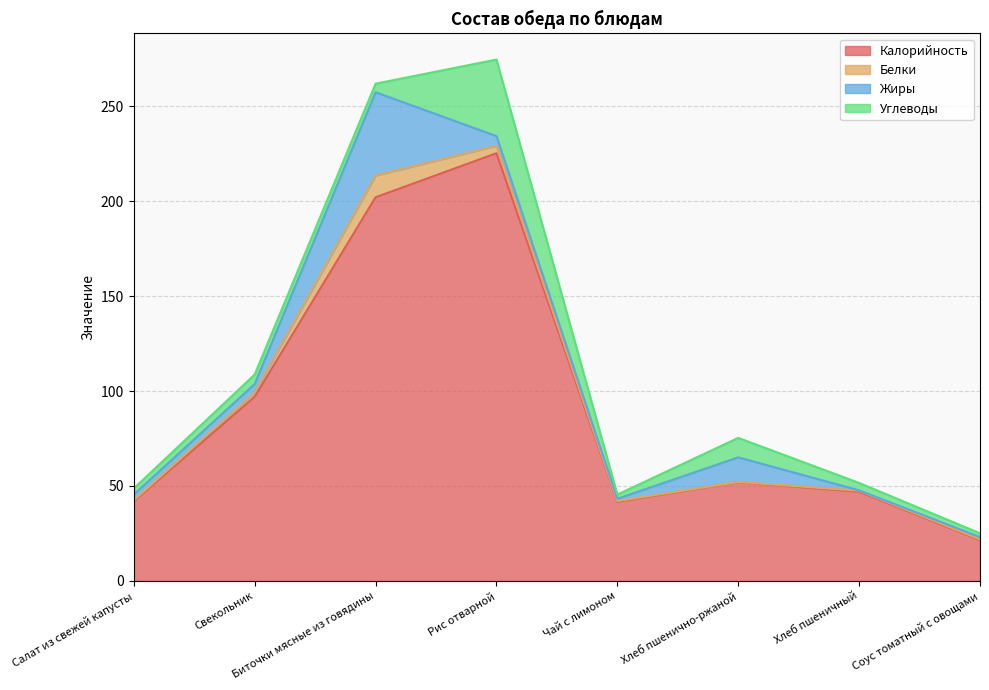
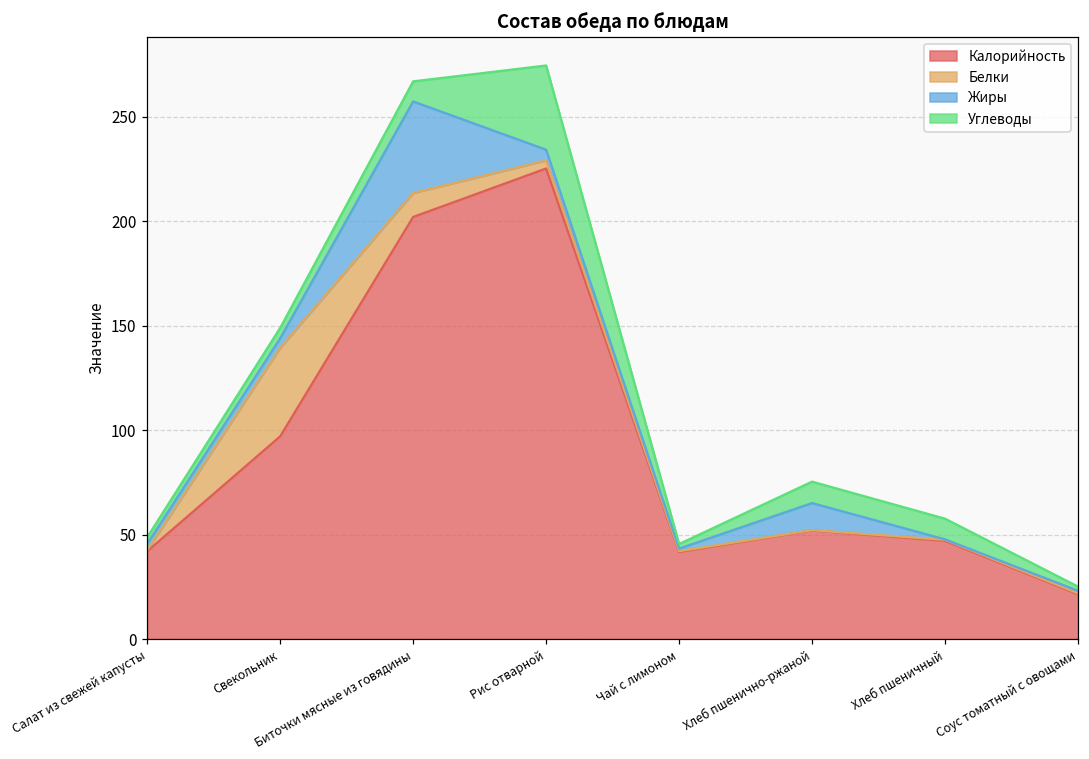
Белки, Свекольник: 2 -> 42
Углеводы, Биточки мясные из говядины: 5 -> 10
Углеводы, Хлеб пшеничный: 4 -> 10
